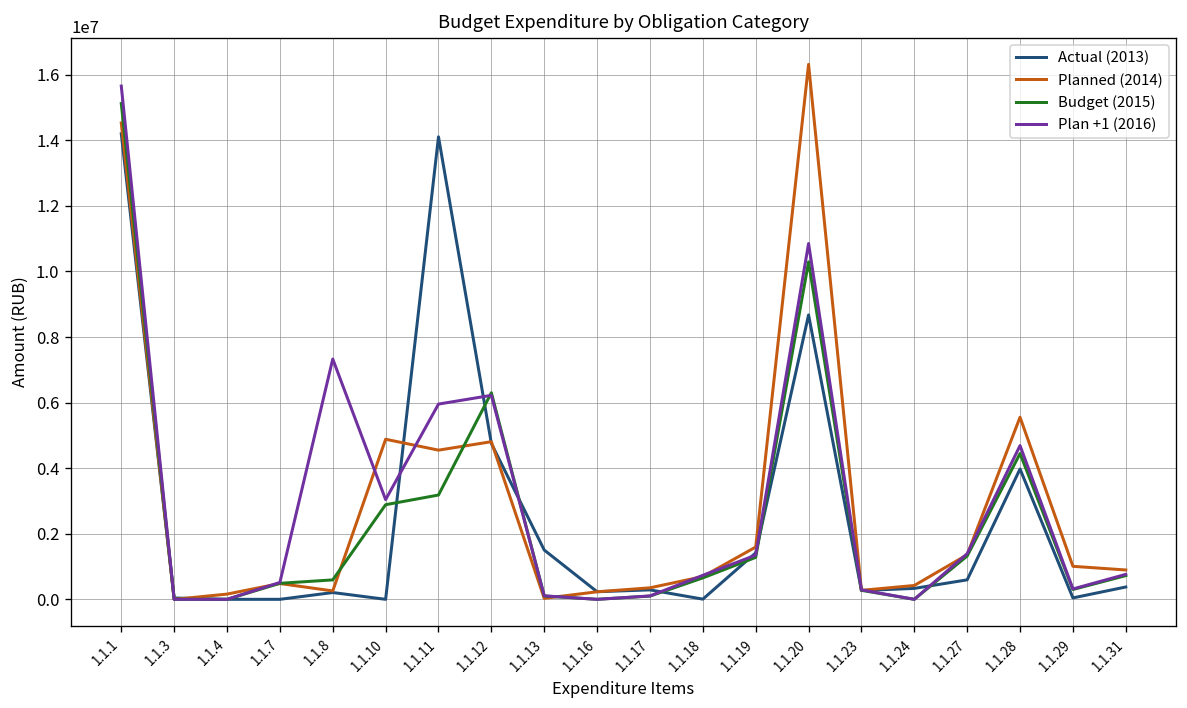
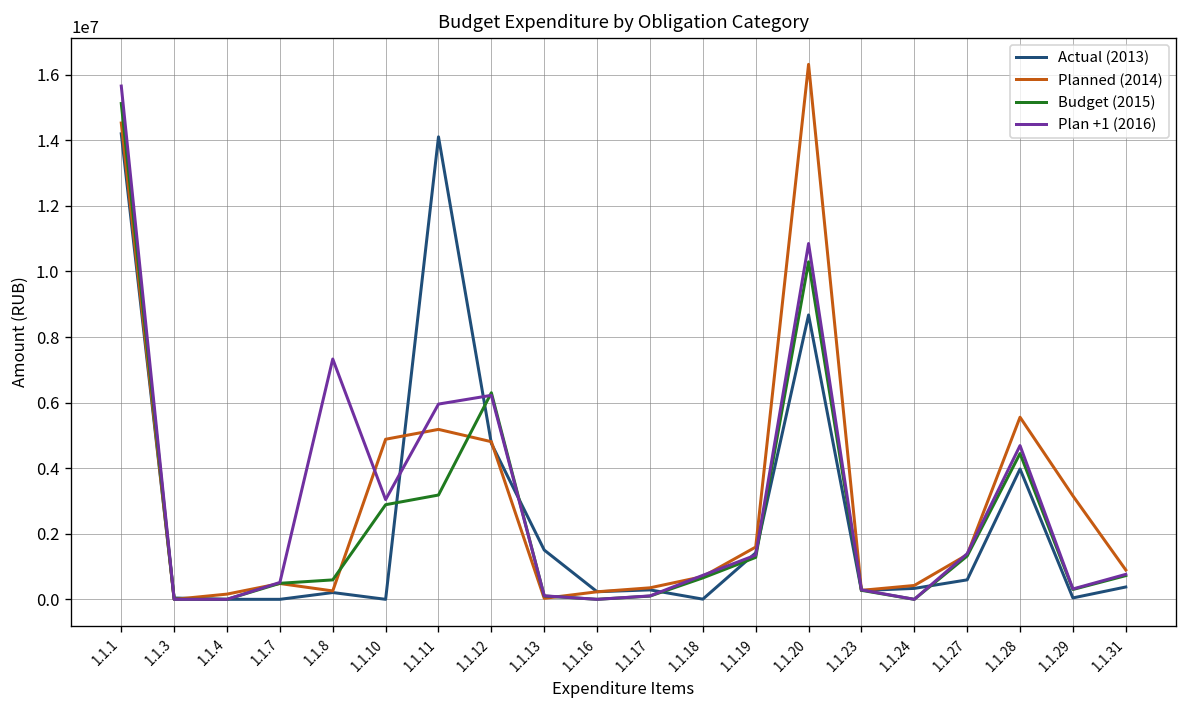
Planned (2014), 1.1.11: 4600000 -> 5200000
Planned (2014), 1.1.29: 1000000 -> 3200000
